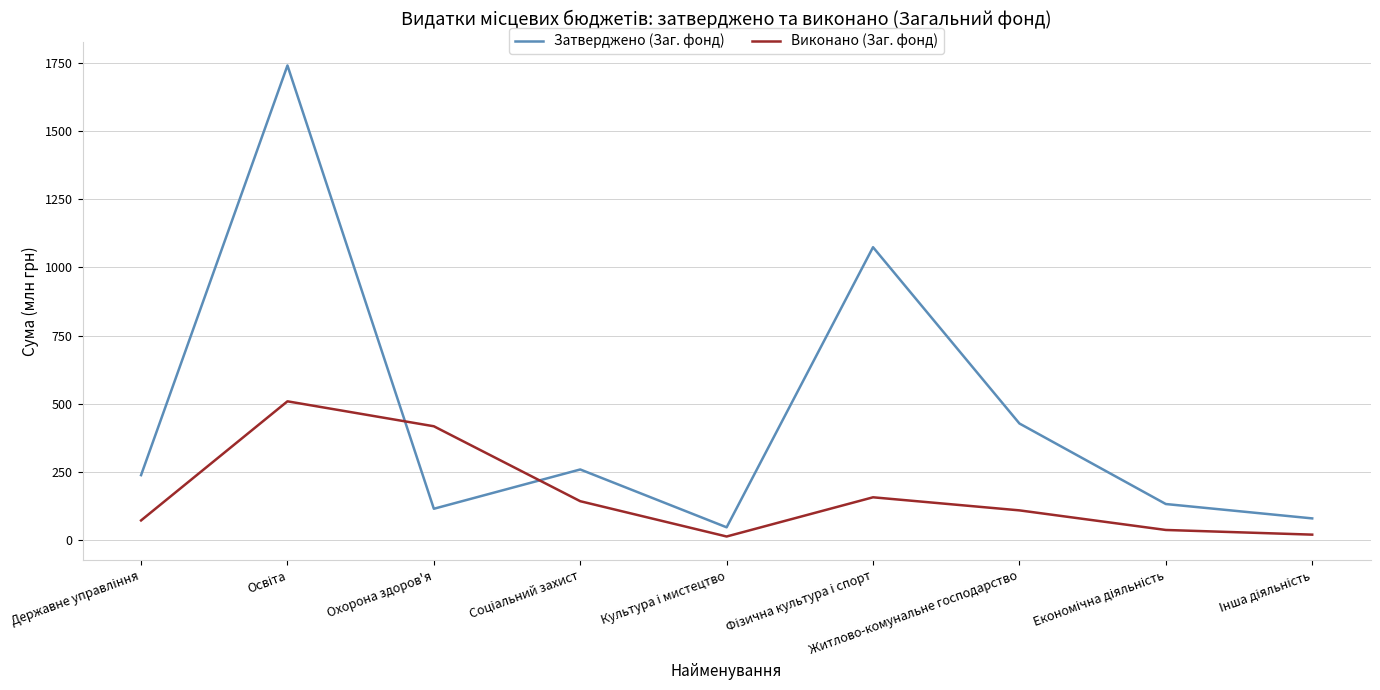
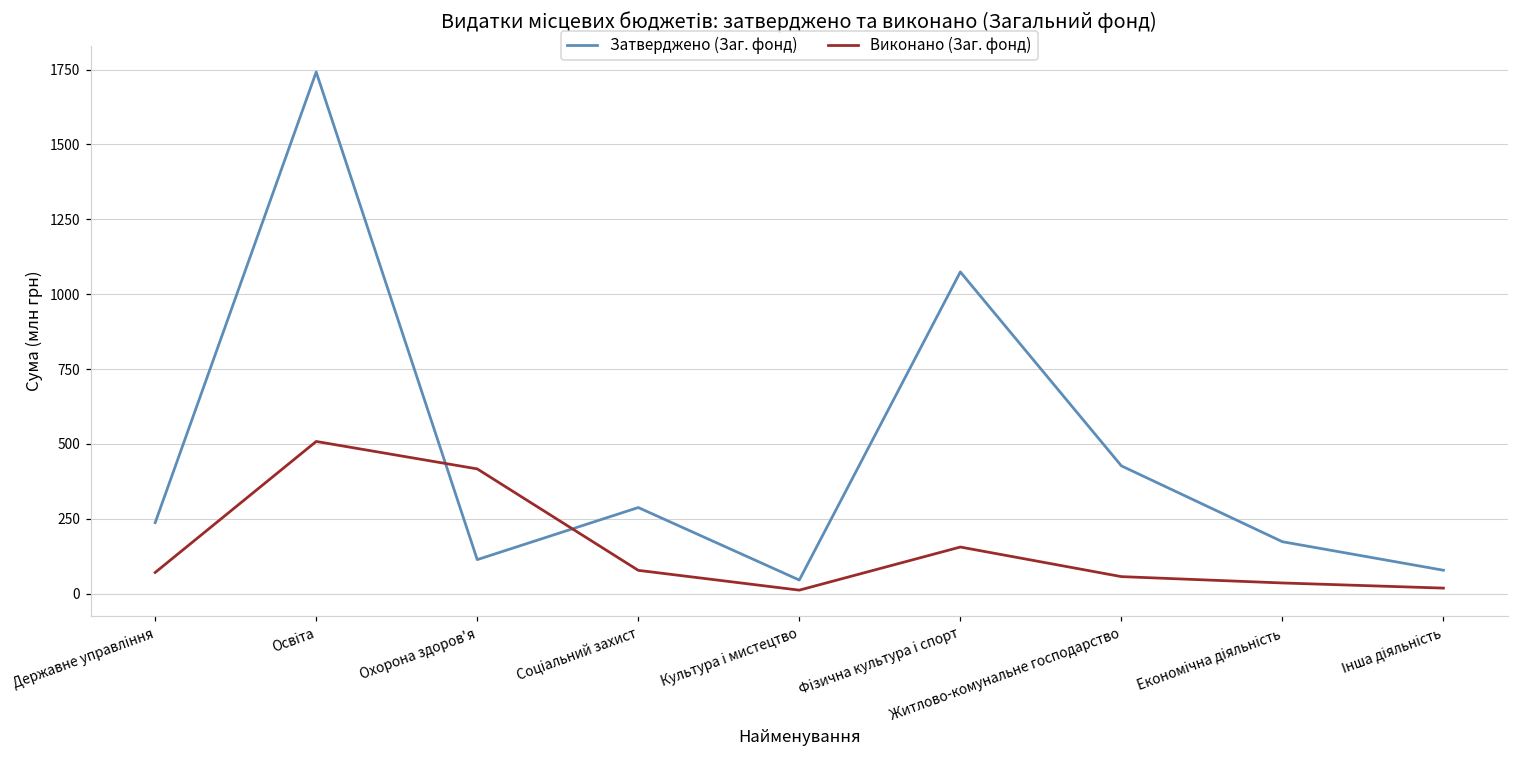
Затверджено (Заг. фонд), Соціальний захист: 260 -> 290
Виконано (Заг. фонд), Соціальний захист: 140 -> 80
Виконано (Заг. фонд), Житлово-комунальне господарство: 110 -> 60
Затверджено (Заг. фонд), Економічна діяльність: 130 -> 170
